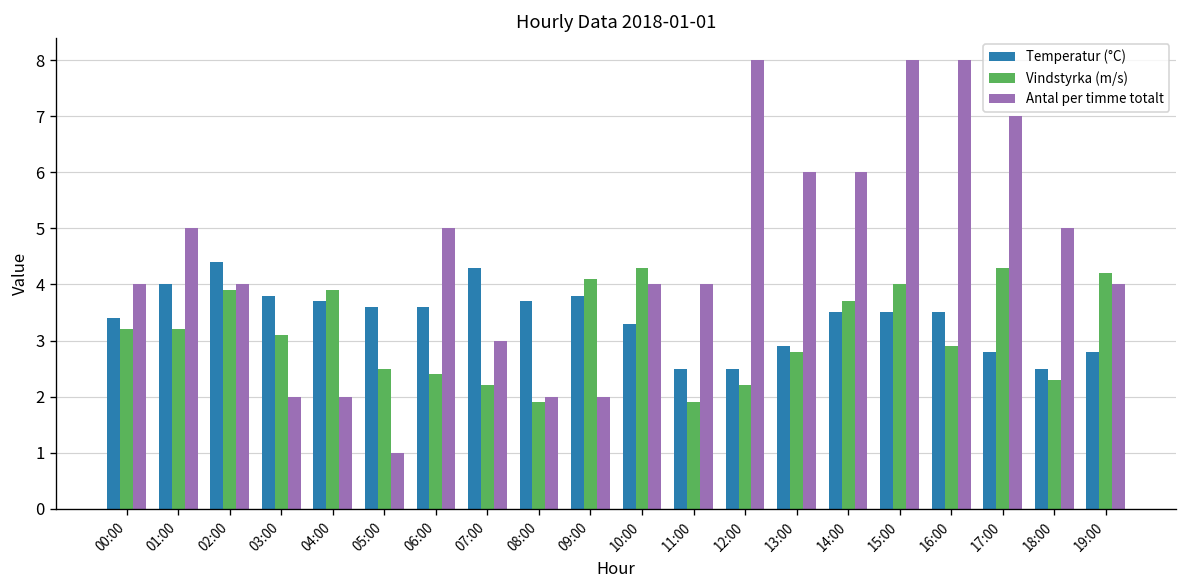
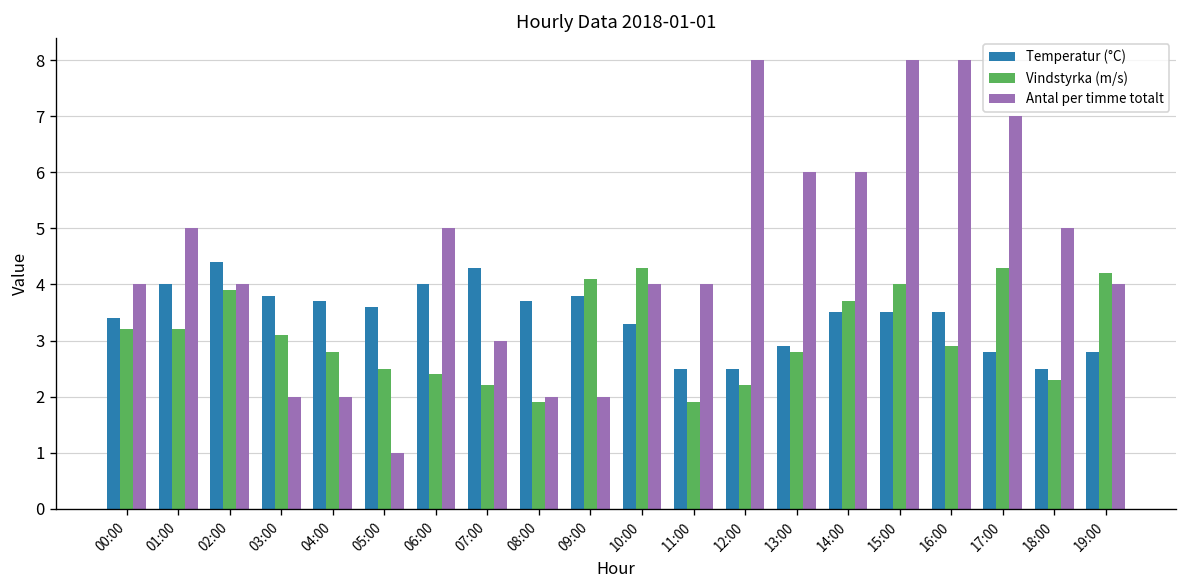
Vindstyrka (m/s), 04:00: 3.9 -> 2.8
Temperatur (°C), 06:00: 3.6 -> 4.0
